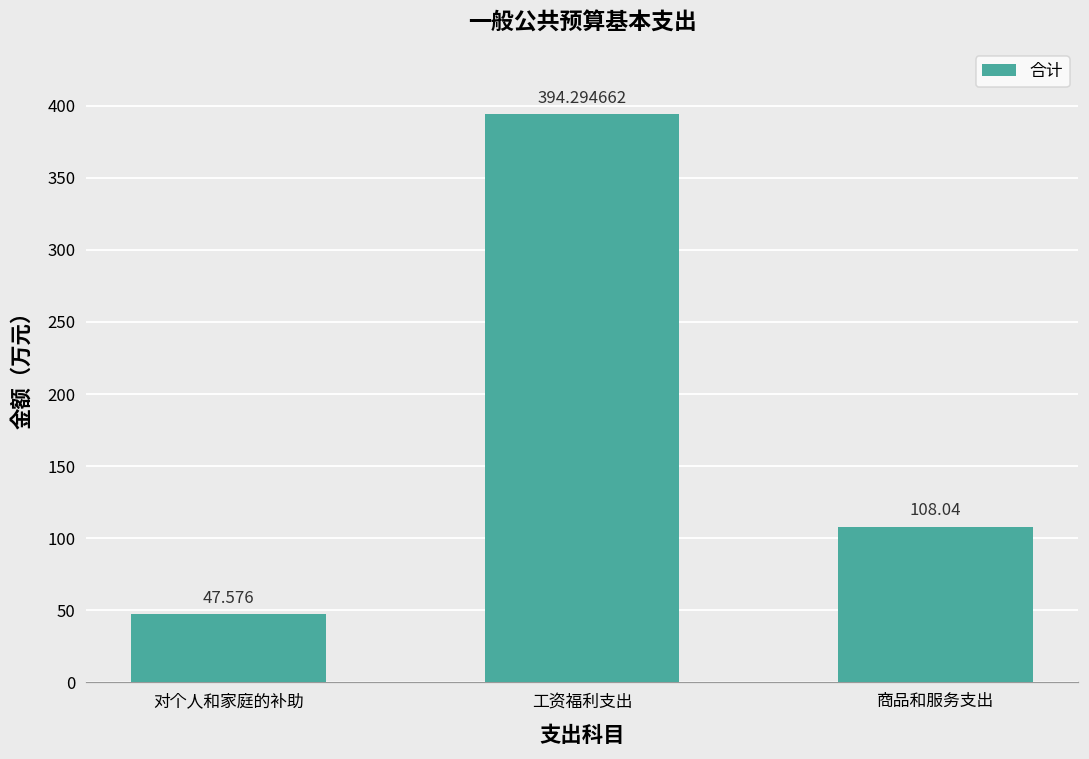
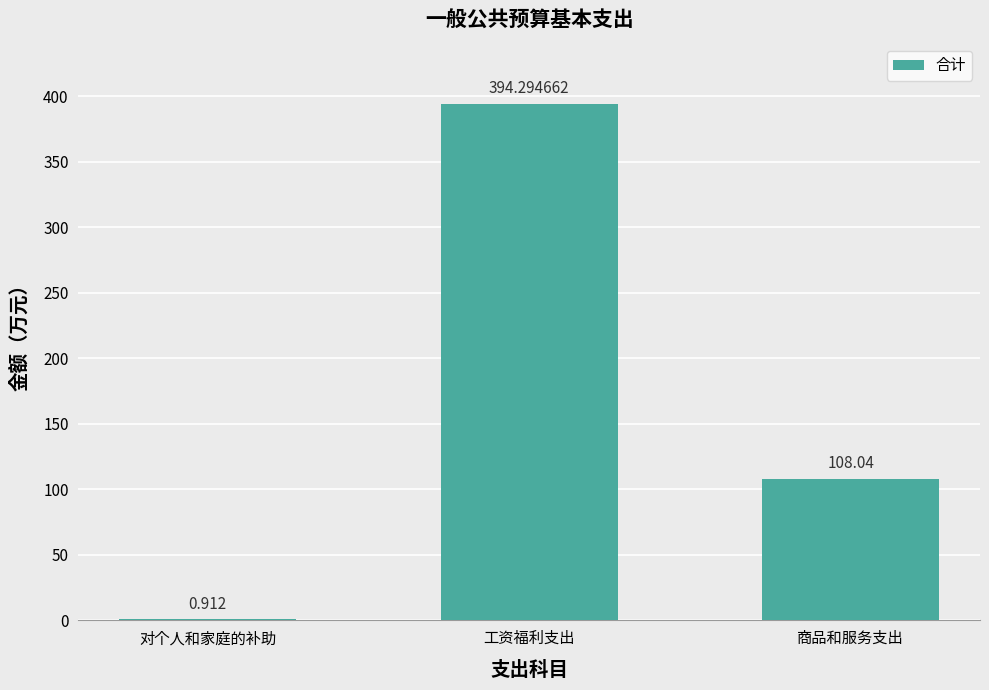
对个人和家庭的补助: 47.576 -> 0.912
